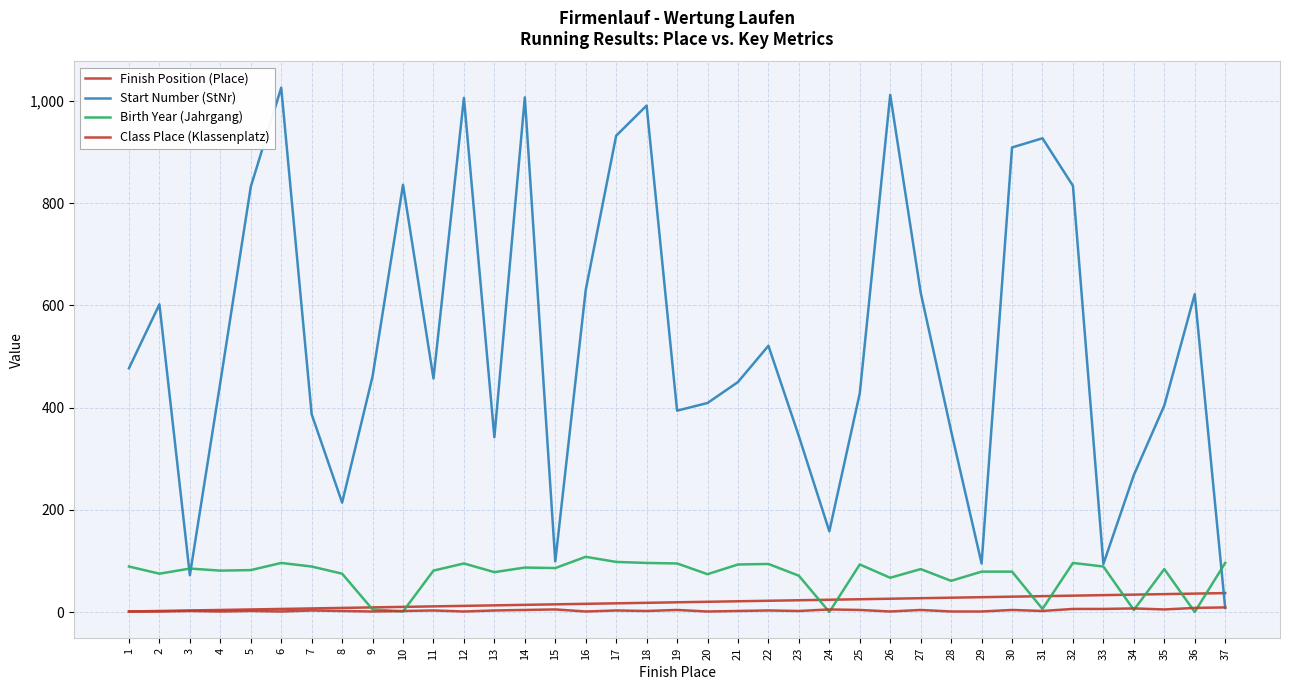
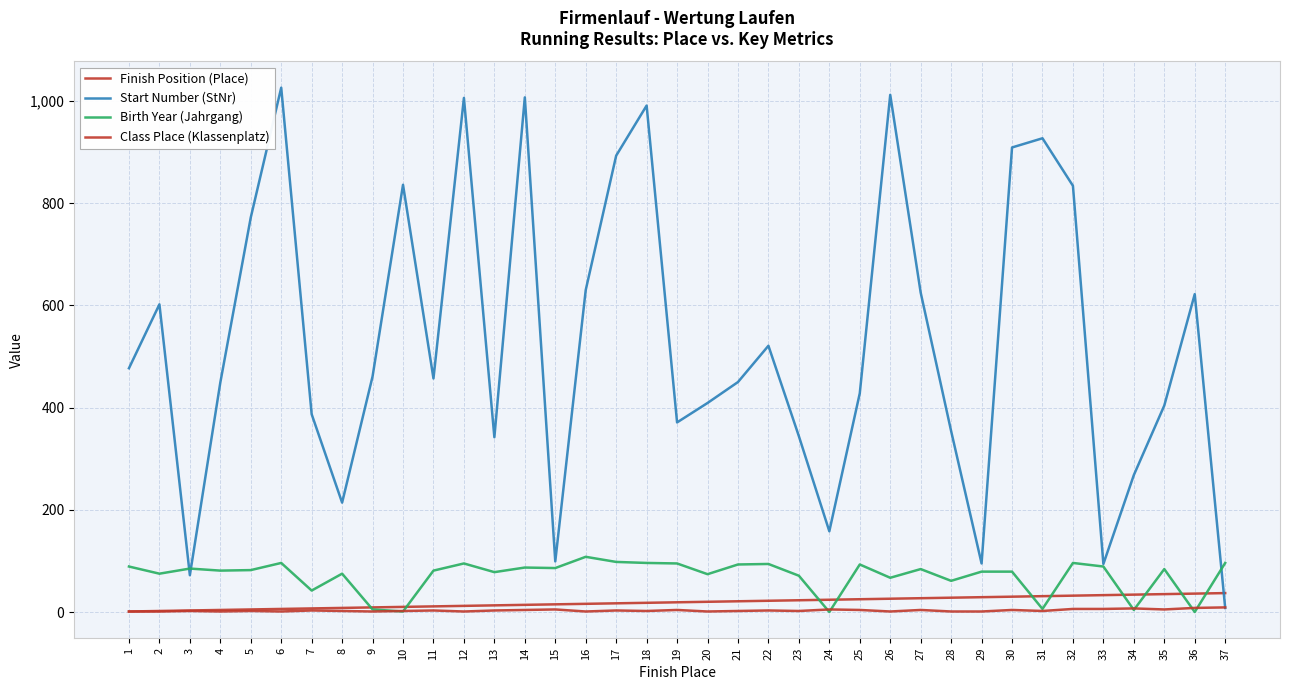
Start Number (StNr), 5: 830 -> 770
Birth Year (Jahrgang), 7: 90 -> 40
Start Number (StNr), 17: 930 -> 890
Start Number (StNr), 19: 390 -> 370
